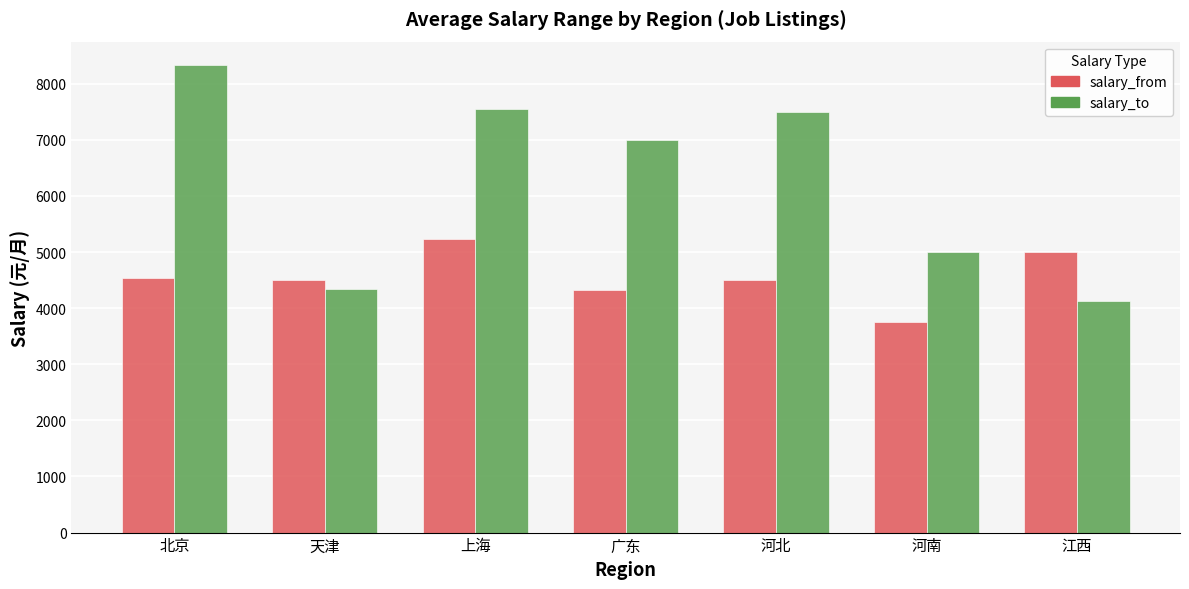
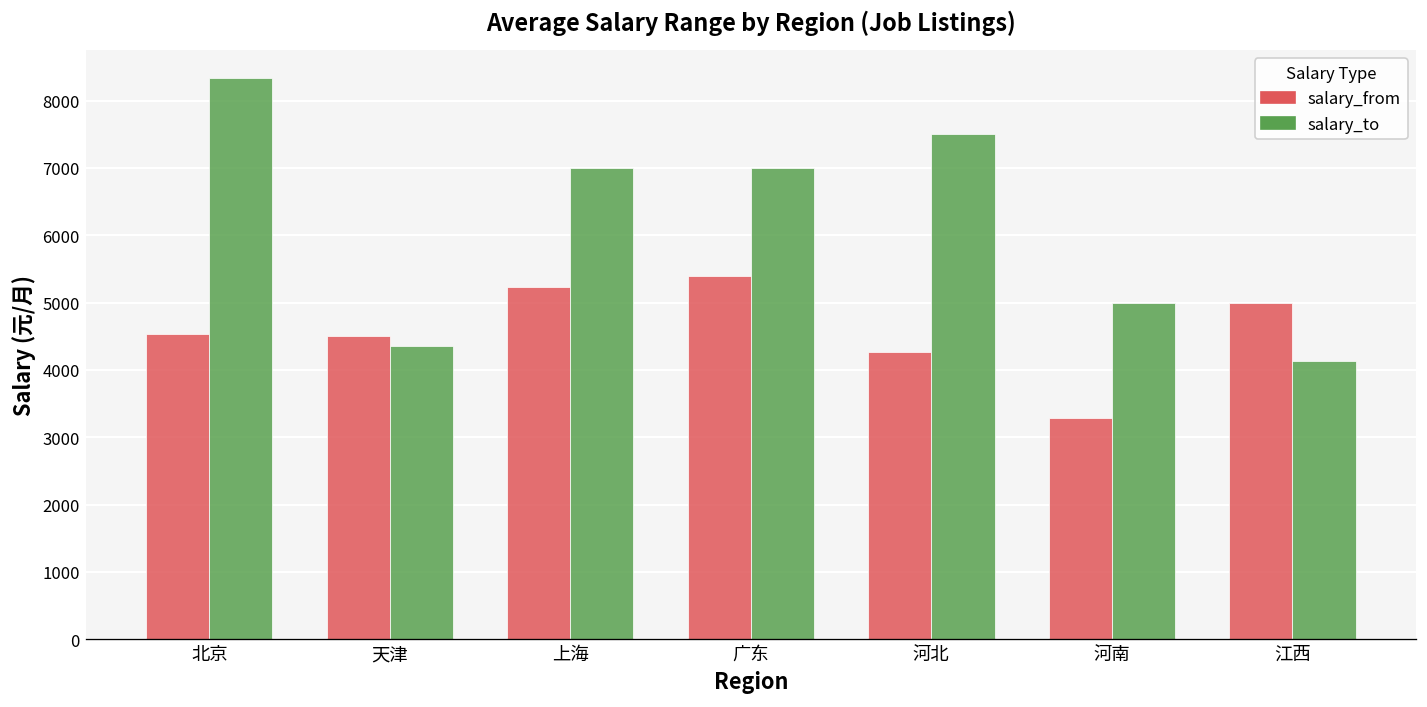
salary_to, 上海: 7500 -> 7000
salary_from, 广东: 4300 -> 5400
salary_from, 河北: 4500 -> 4300
salary_from, 河南: 3800 -> 3300
